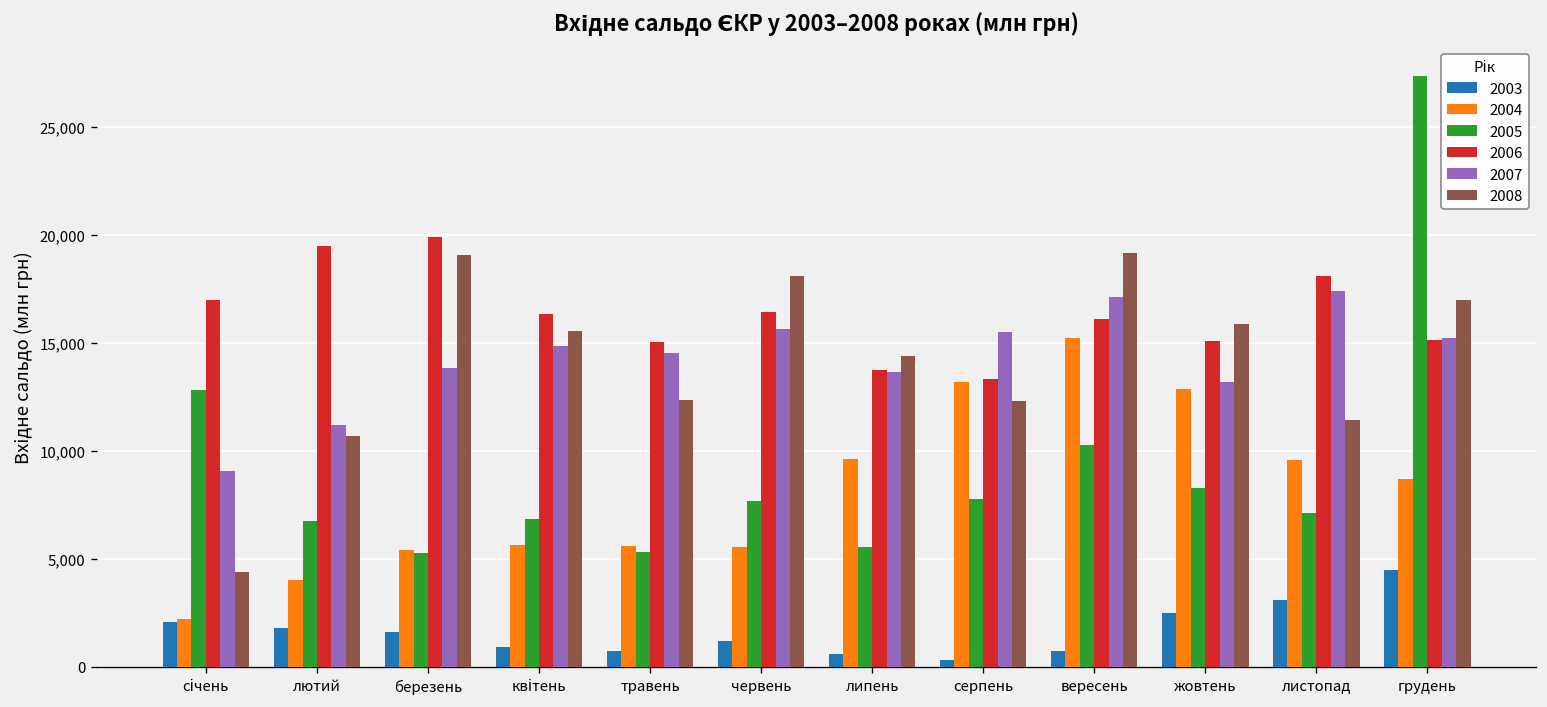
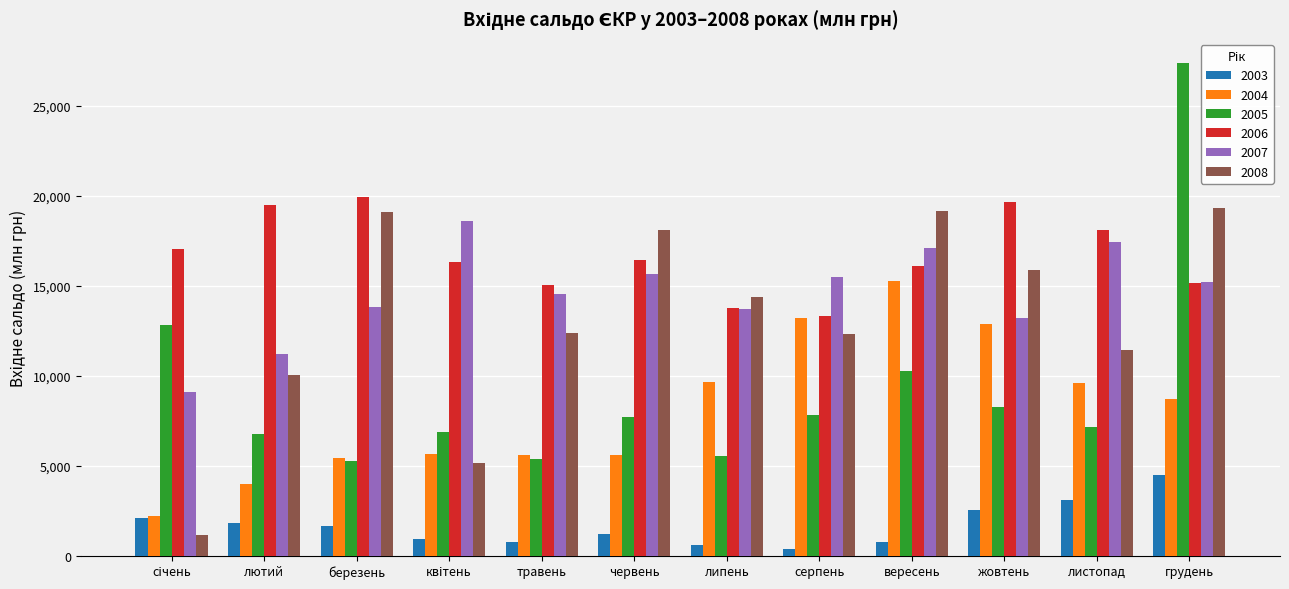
2008, січень: 4,400 -> 1,100
2008, лютий: 10,700 -> 10,000
2007, квітень: 14,900 -> 18,600
2008, квітень: 15,600 -> 5,100
2006, жовтень: 15,100 -> 19,600
2008, грудень: 17,000 -> 19,300
